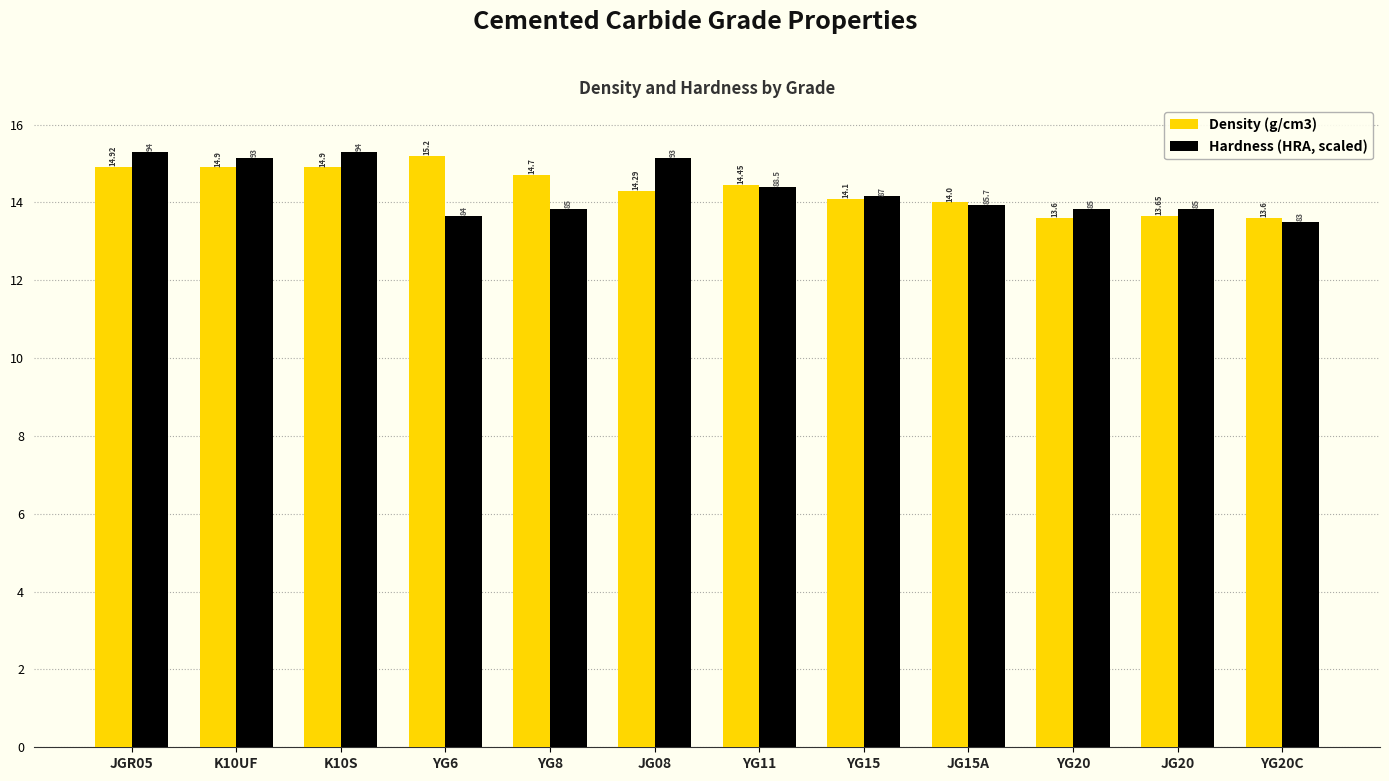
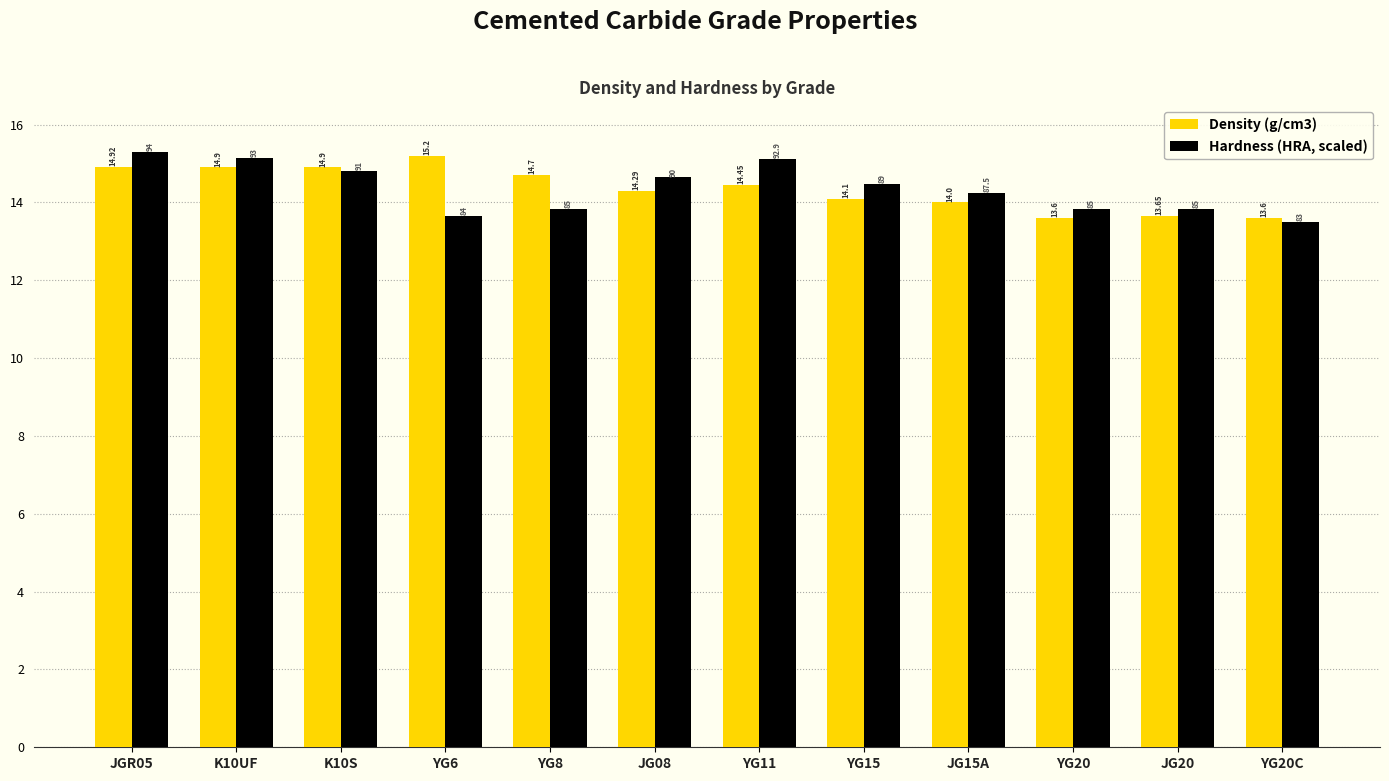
Hardness (HRA, scaled), K10S: 94 -> 91
Hardness (HRA, scaled), JG08: 93 -> 90
Hardness (HRA, scaled), YG11: 88.5 -> 92.9
Hardness (HRA, scaled), YG15: 87 -> 89
Hardness (HRA, scaled), JG15A: 85.7 -> 87.5
